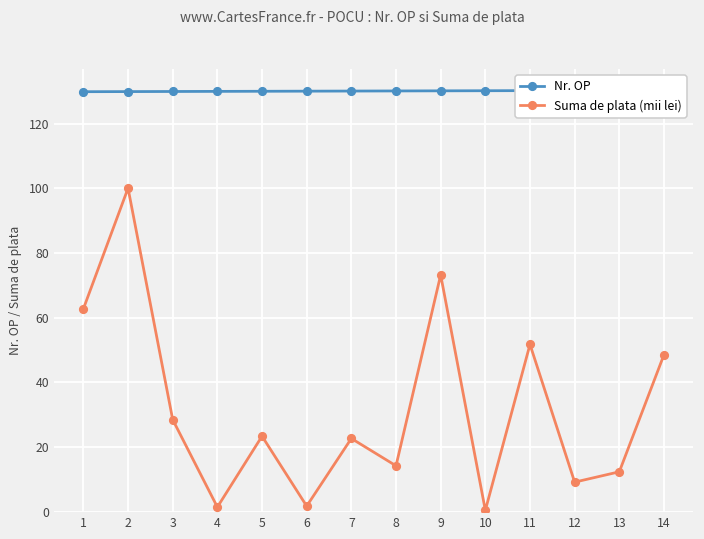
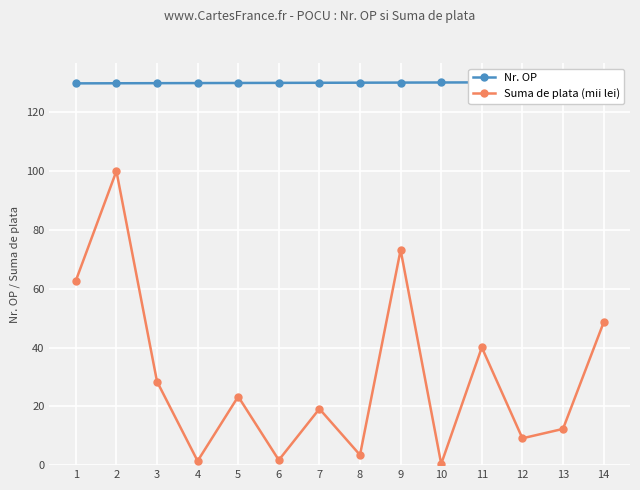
Suma de plata (mii lei), 7: 23 -> 19
Suma de plata (mii lei), 8: 14 -> 3
Suma de plata (mii lei), 11: 52 -> 40
